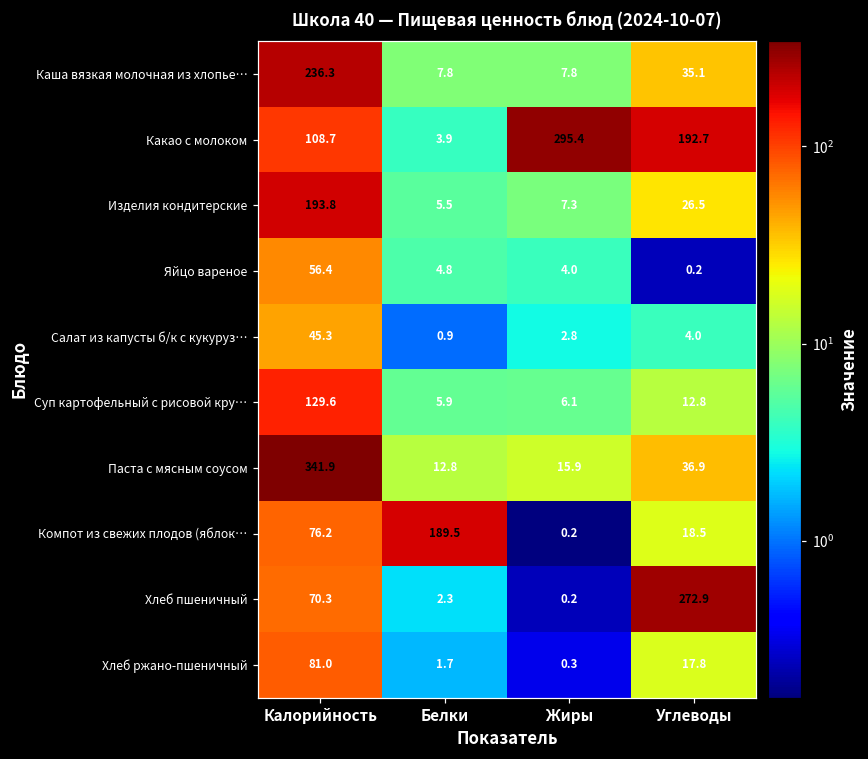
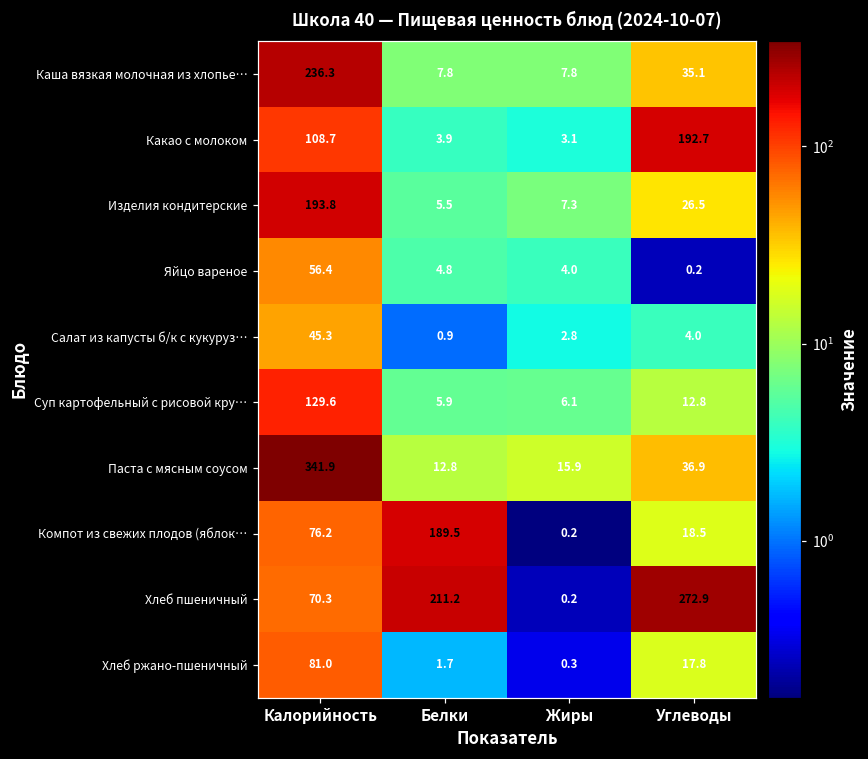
Какао с молоком, Жиры: 295.4 -> 3.1
Хлеб пшеничный, Белки: 2.3 -> 211.2
